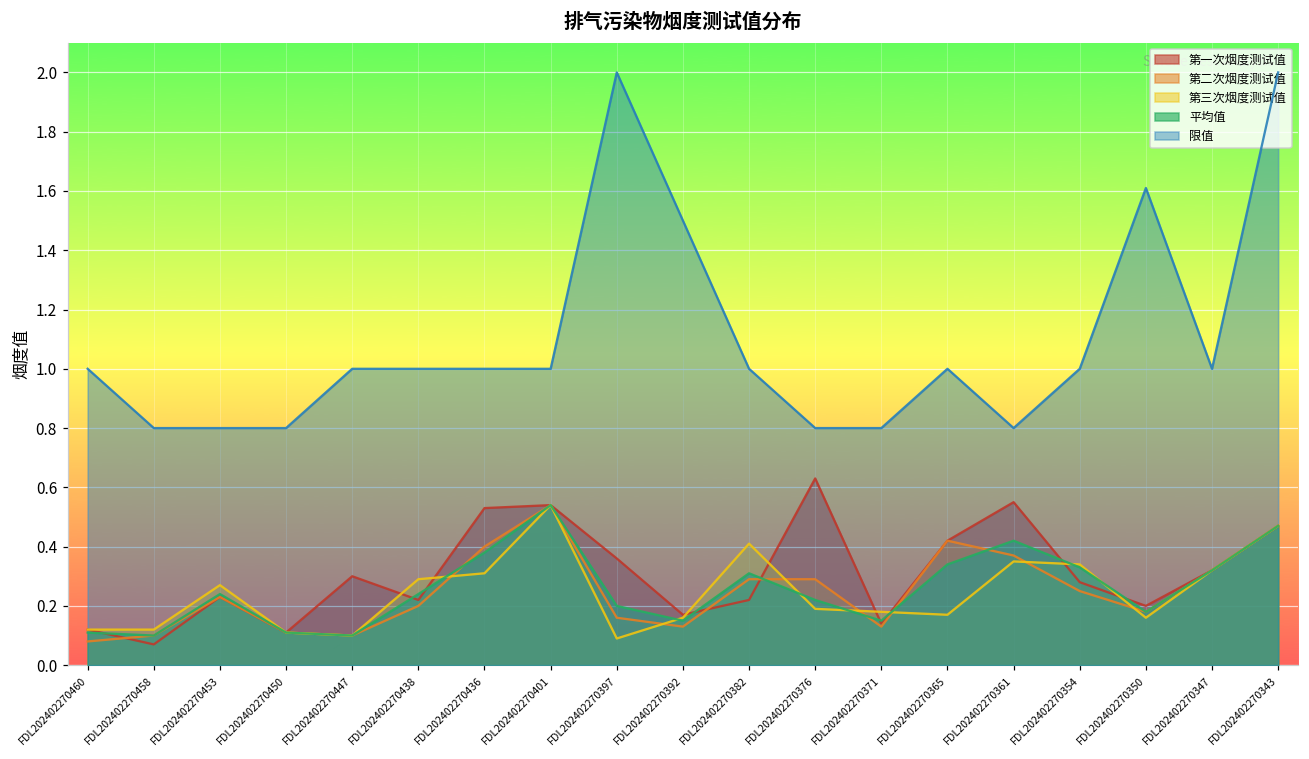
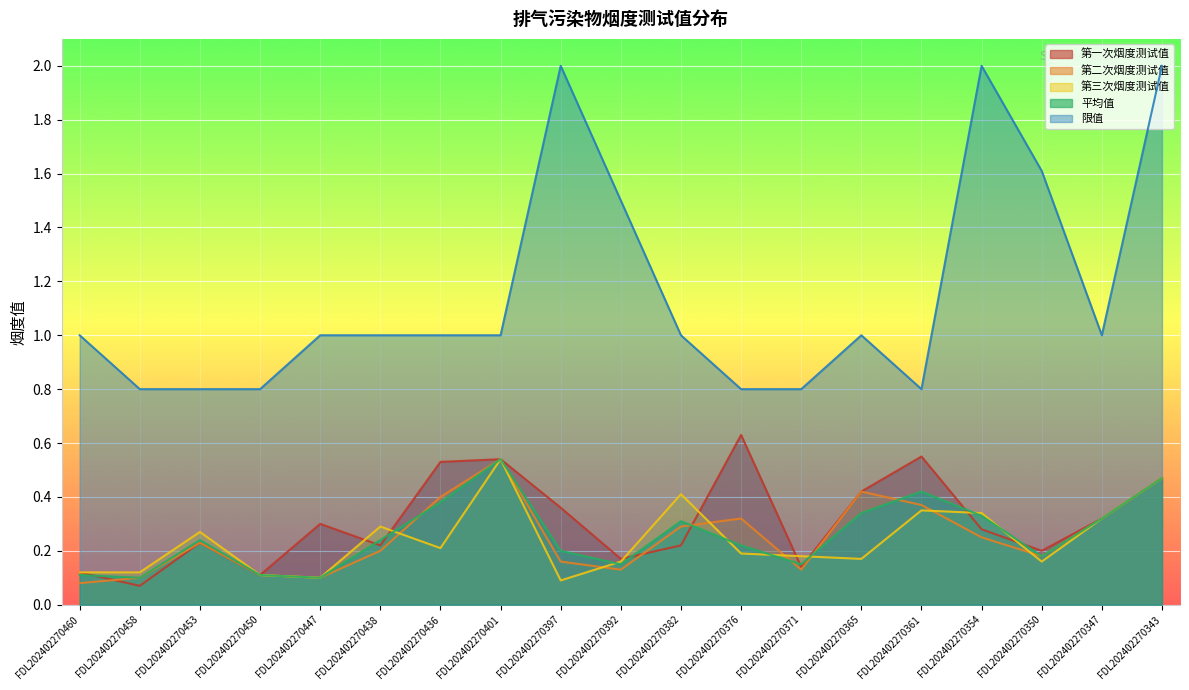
第三次烟度测试值, FDL202402270436: 0.31 -> 0.21
第二次烟度测试值, FDL202402270376: 0.29 -> 0.32
限值, FDL202402270354: 1 -> 2
